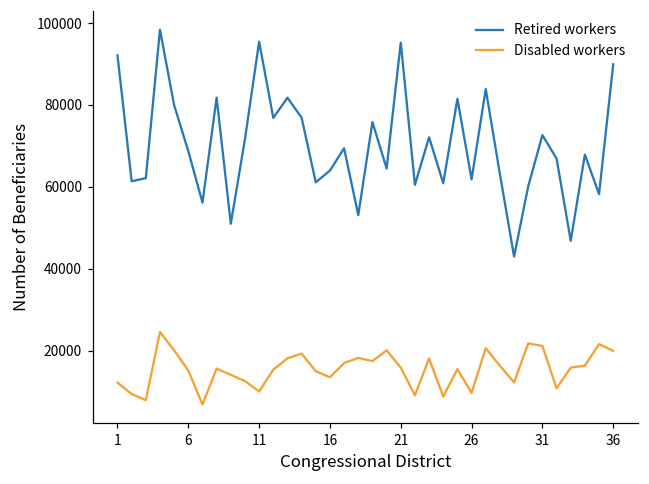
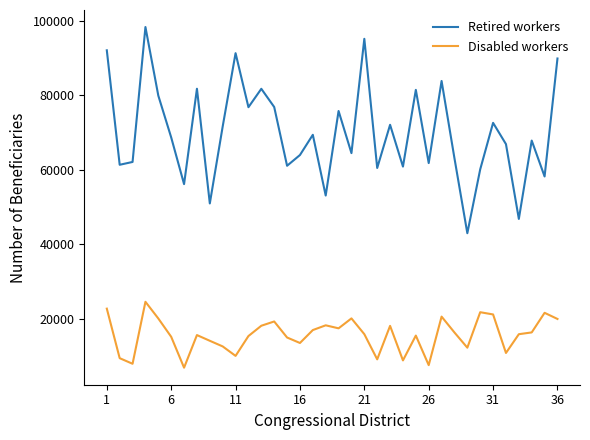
Disabled workers, 1: 12000 -> 23000
Retired workers, 11: 95000 -> 91000
Disabled workers, 26: 10000 -> 8000
